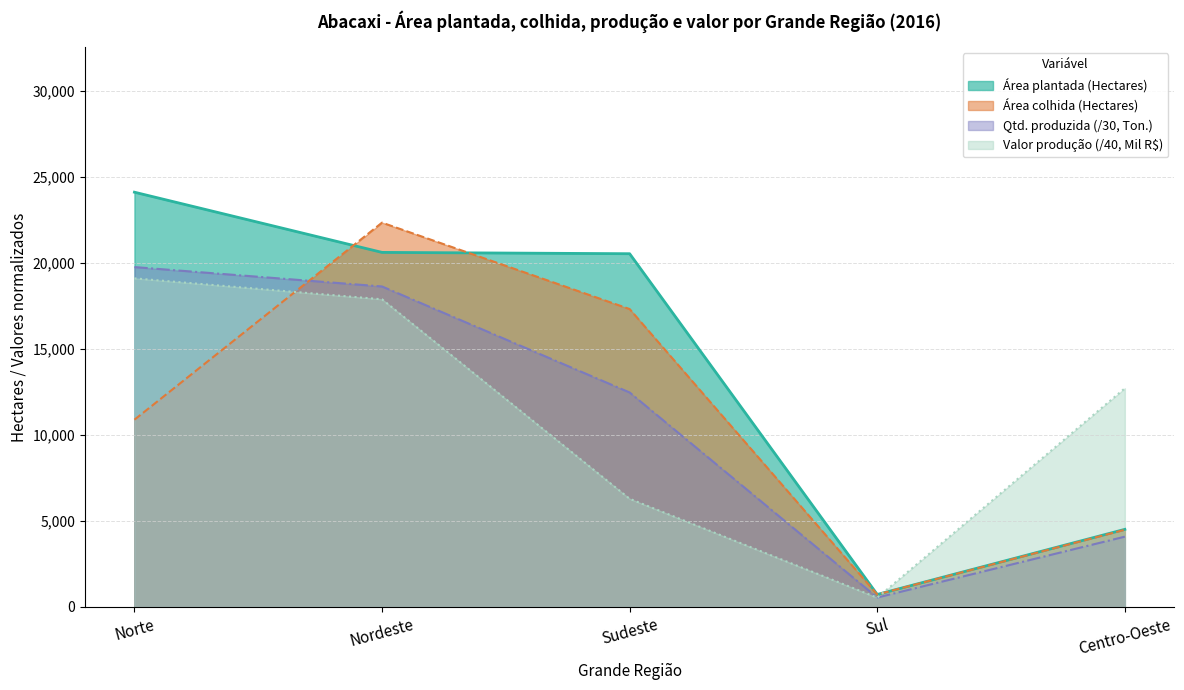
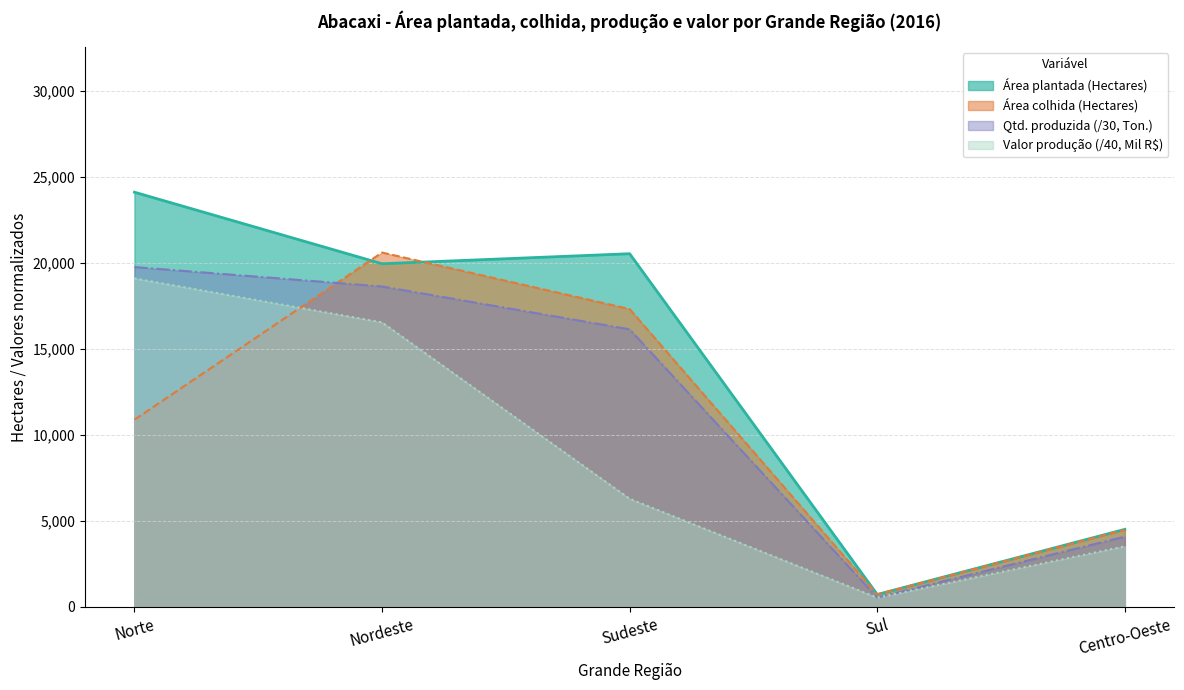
Área plantada (Hectares), Nordeste: 20,600 -> 20,000
Área colhida (Hectares), Nordeste: 22,300 -> 20,600
Valor produção (/40, Mil R$), Nordeste: 17,900 -> 16,500
Qtd. produzida (/30, Ton.), Sudeste: 12,500 -> 16,100
Valor produção (/40, Mil R$), Centro-Oeste: 12,700 -> 3,500
